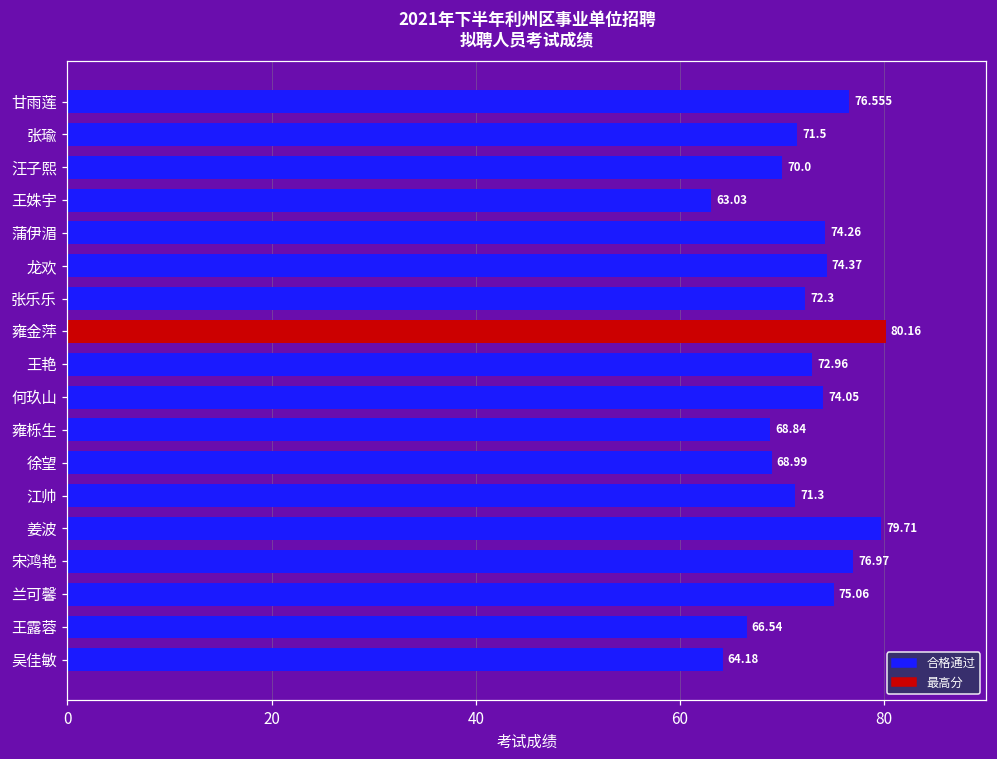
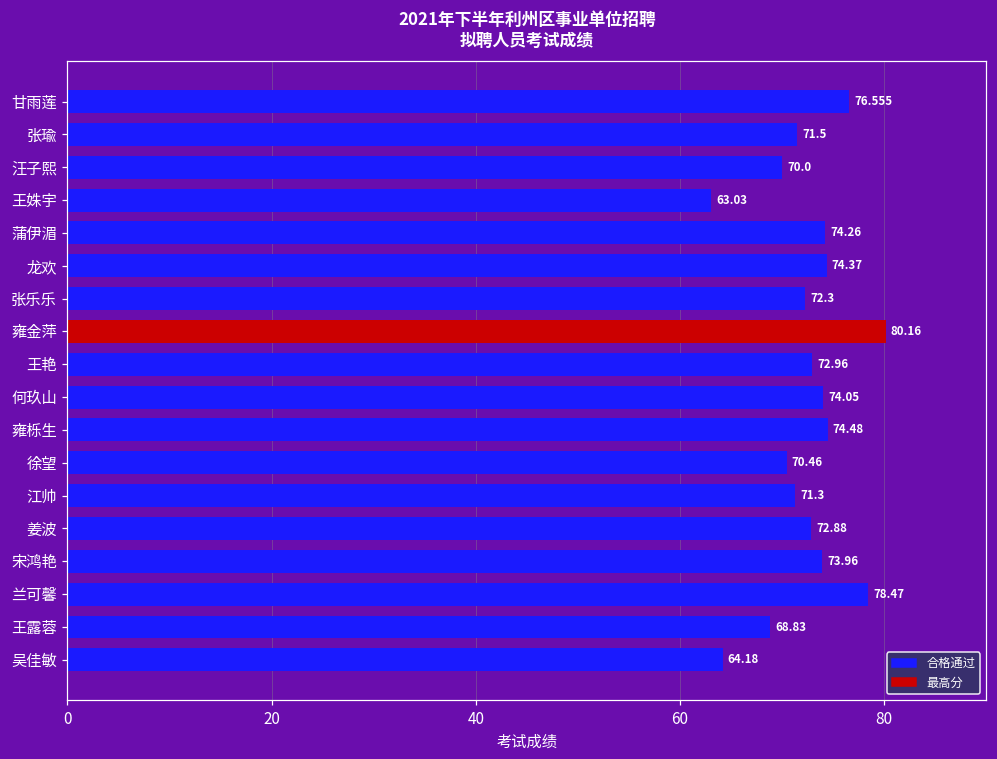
合格通过, 雍栎生: 68.84 -> 74.48
合格通过, 徐望: 68.99 -> 70.46
合格通过, 姜波: 79.71 -> 72.88
合格通过, 宋鸿艳: 76.97 -> 73.96
合格通过, 兰可馨: 75.06 -> 78.47
合格通过, 王露蓉: 66.54 -> 68.83
